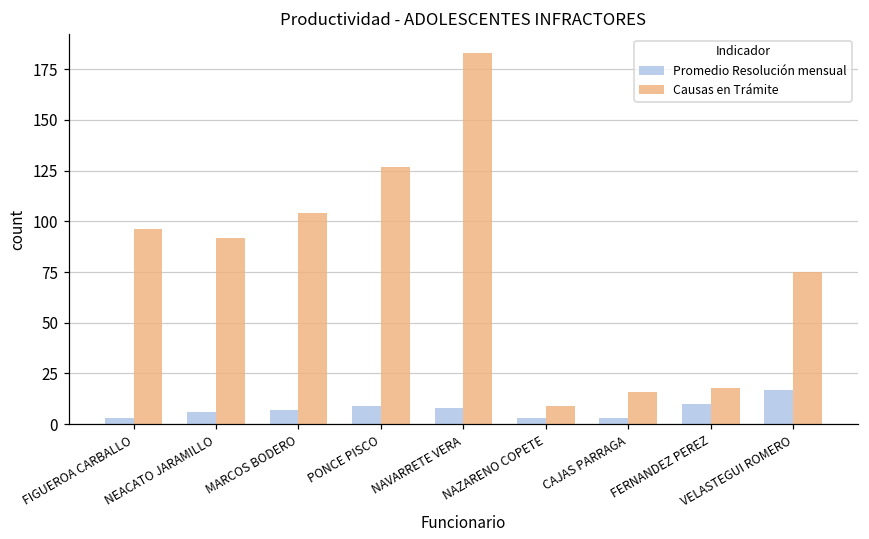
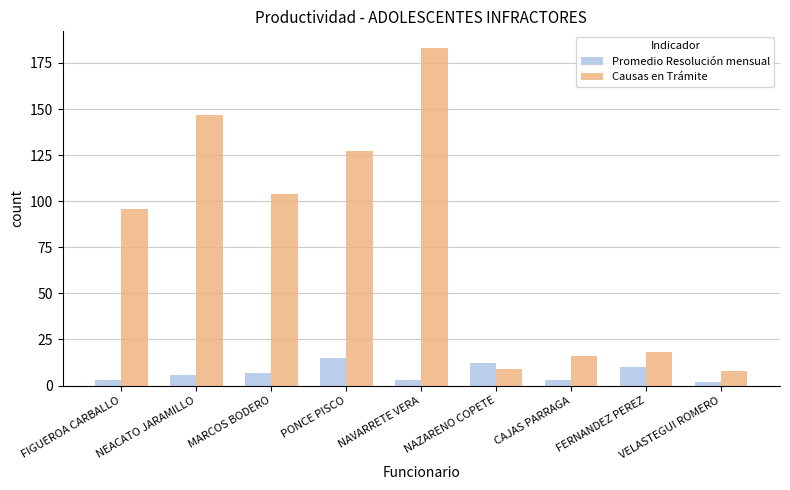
Causas en Trámite, NEACATO JARAMILLO: 92 -> 147
Promedio Resolución mensual, PONCE PISCO: 9 -> 15
Promedio Resolución mensual, NAVARRETE VERA: 8 -> 3
Promedio Resolución mensual, NAZARENO COPETE: 3 -> 12
Promedio Resolución mensual, VELASTEGUI ROMERO: 17 -> 2
Causas en Trámite, VELASTEGUI ROMERO: 75 -> 8
